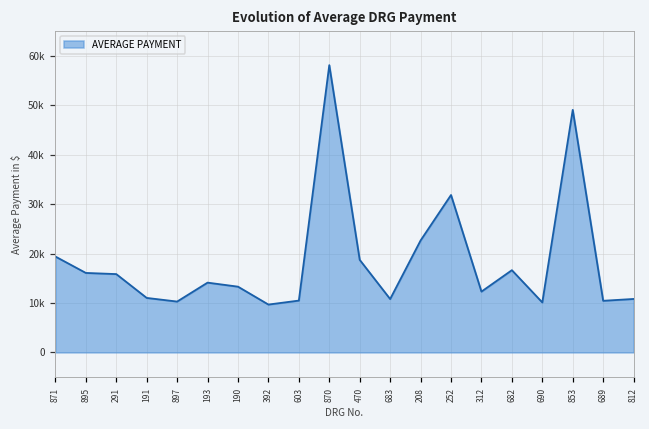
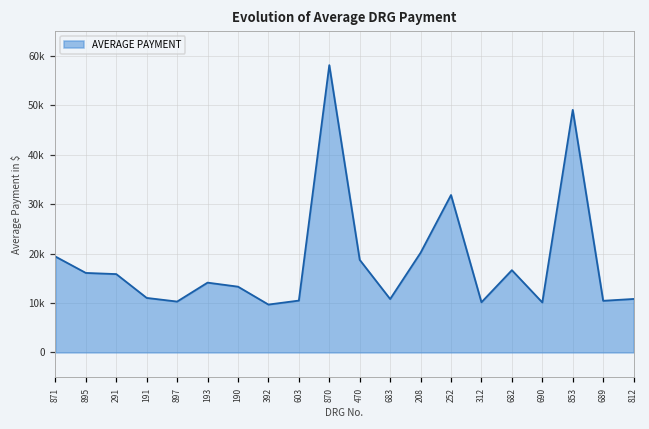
208: 23000 -> 20000
312: 12000 -> 10000
